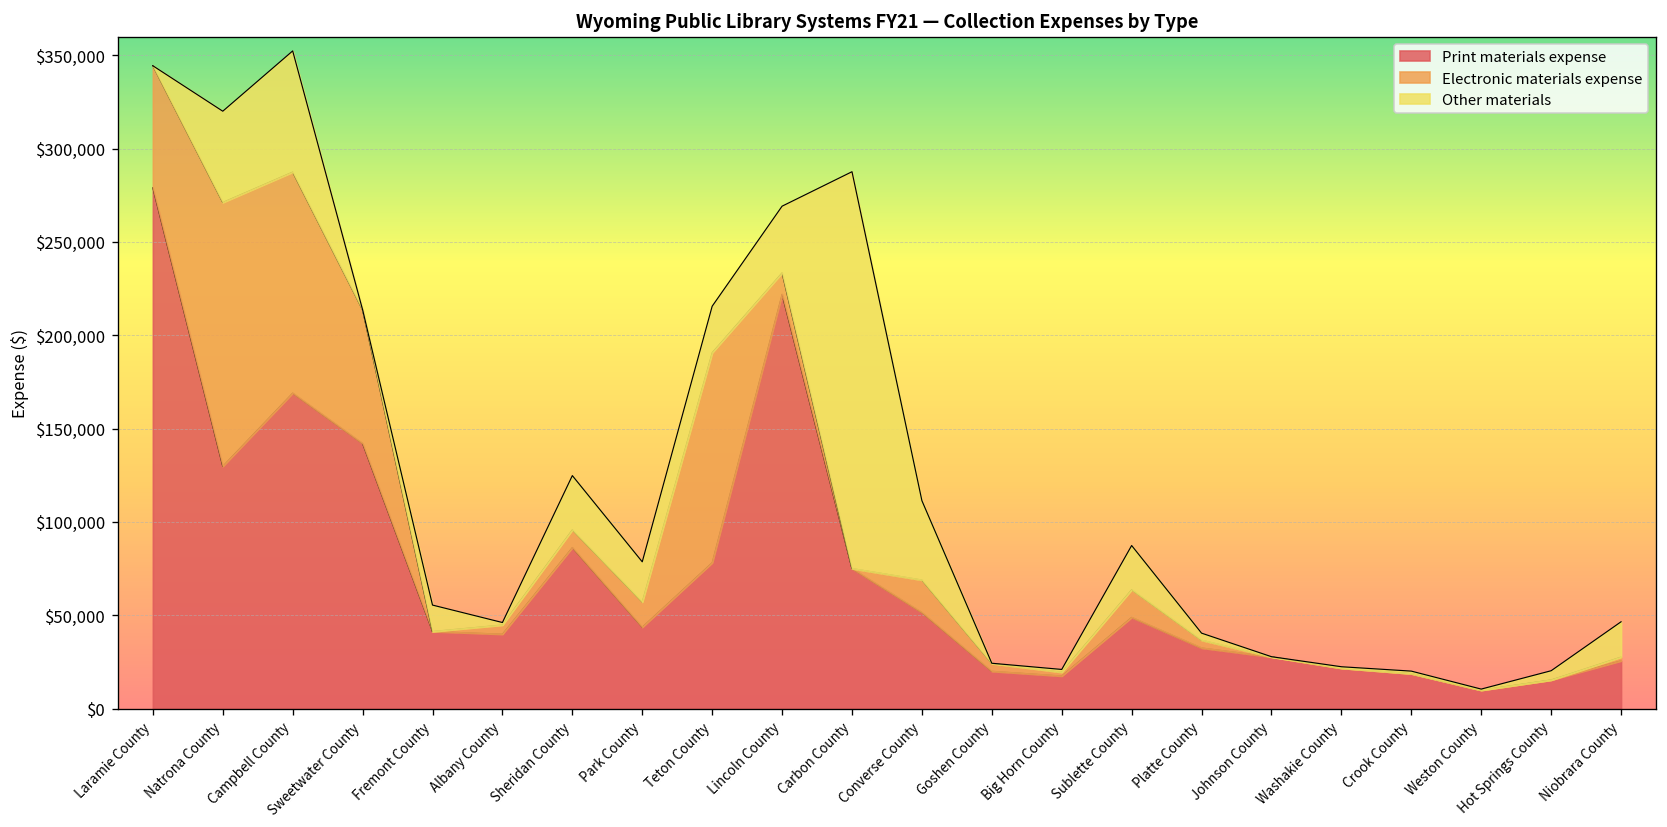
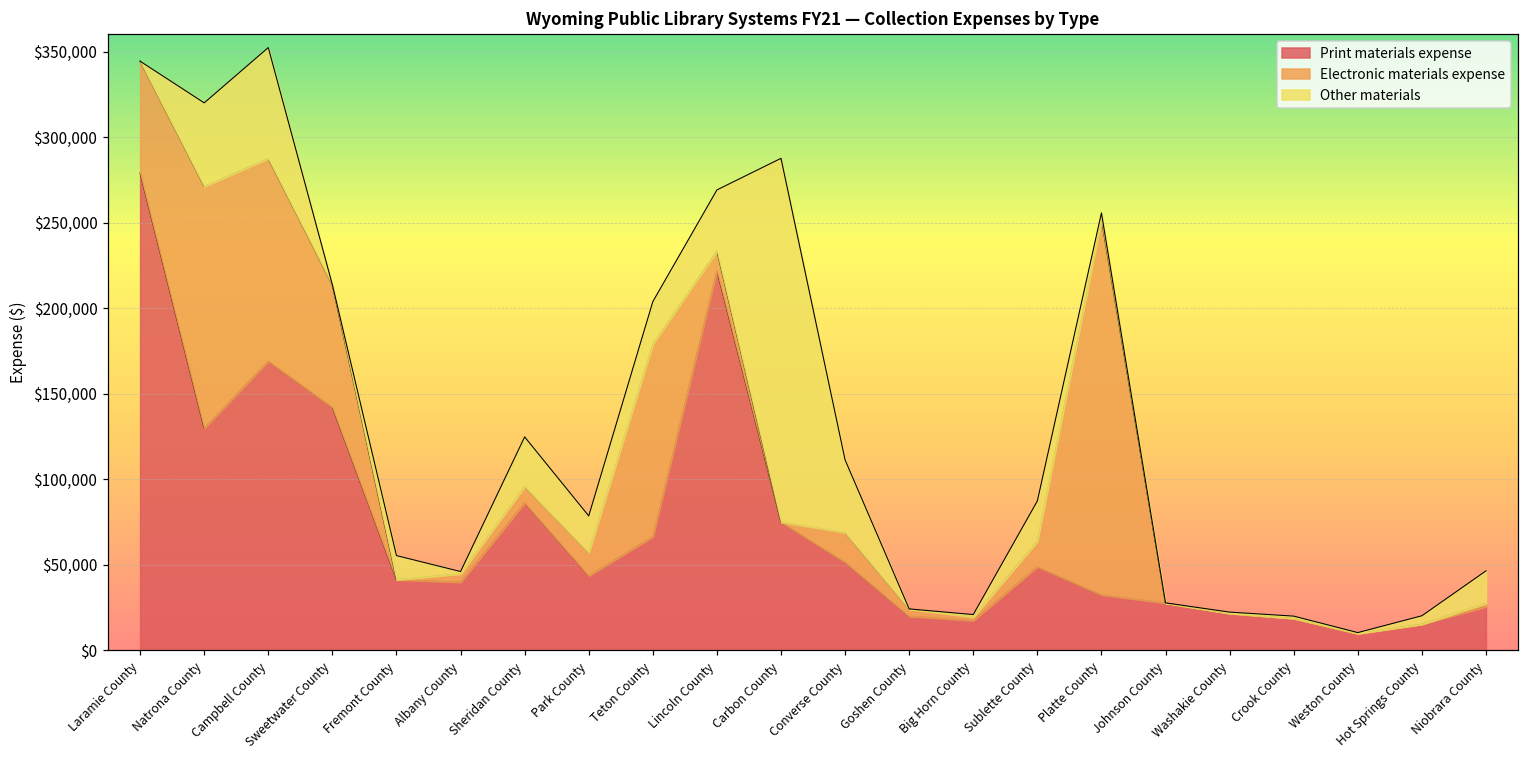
Print materials expense, Teton County: $78,000 -> $66,000
Electronic materials expense, Platte County: $4,000 -> $219,000
